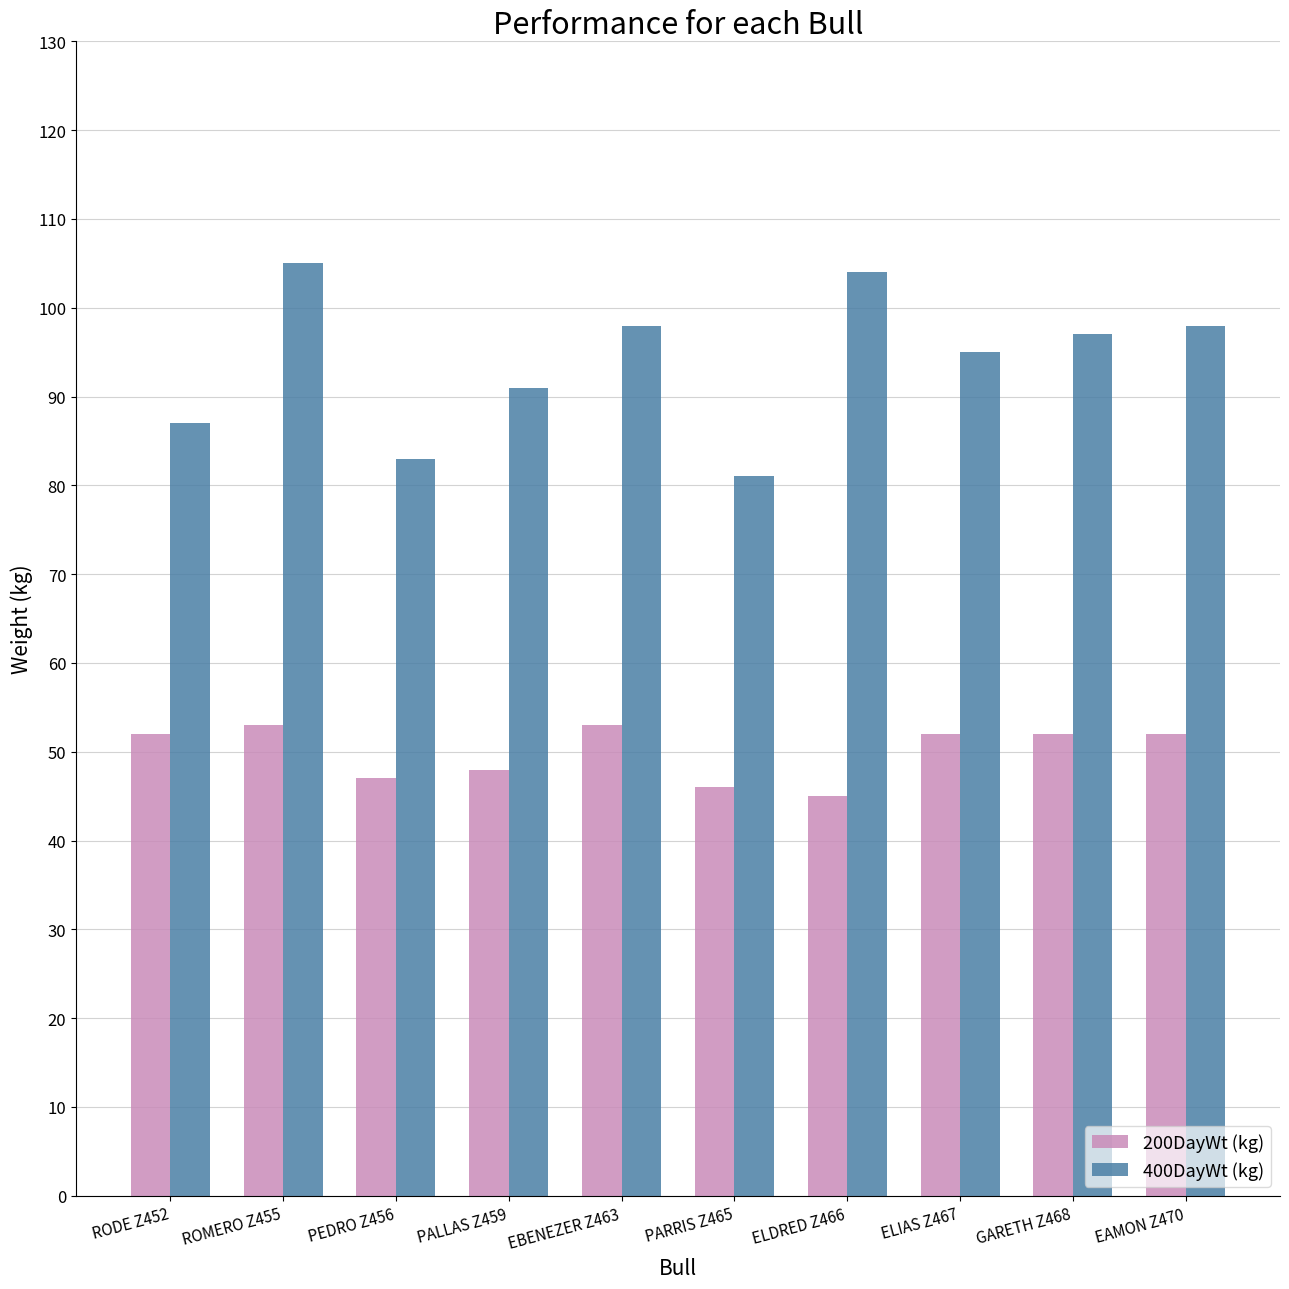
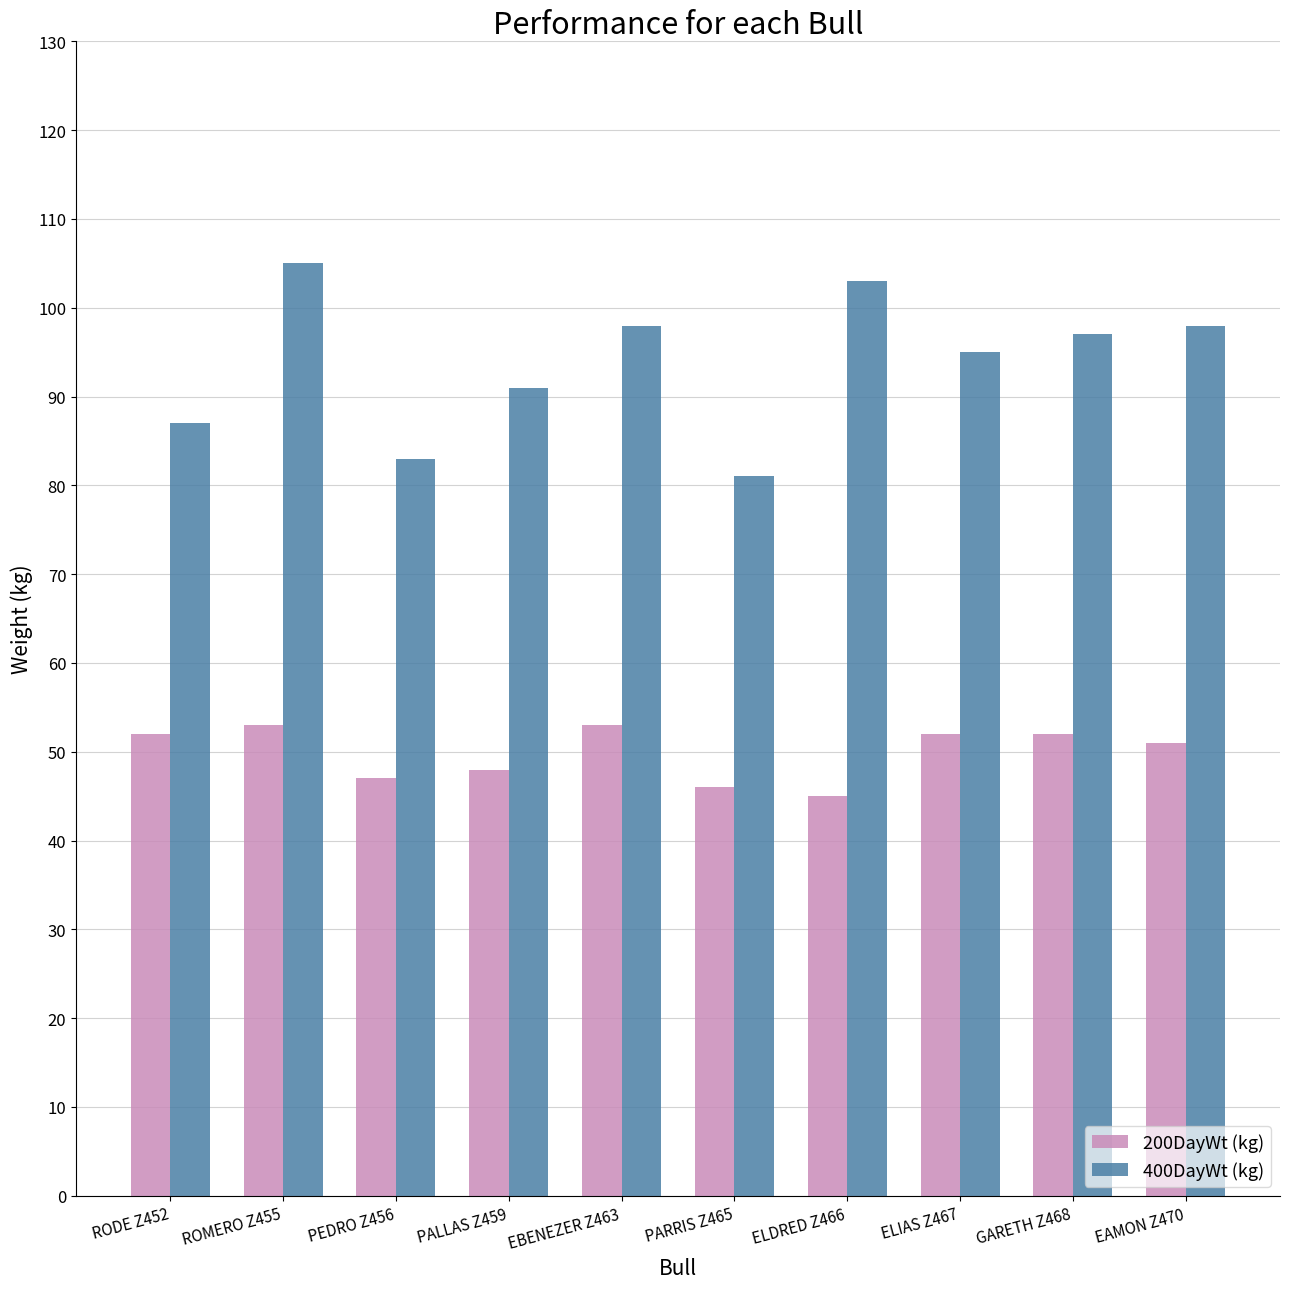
400DayWt (kg), ELDRED Z466: 104 -> 103
200DayWt (kg), EAMON Z470: 52 -> 51
